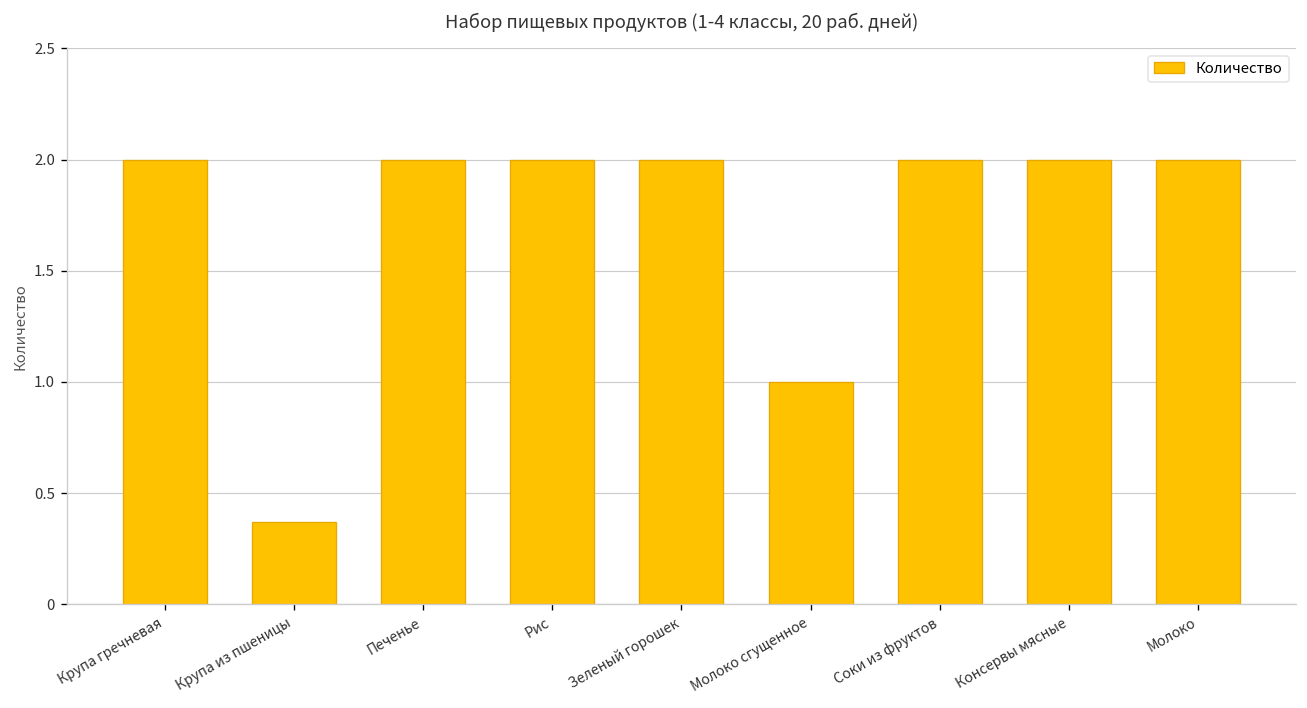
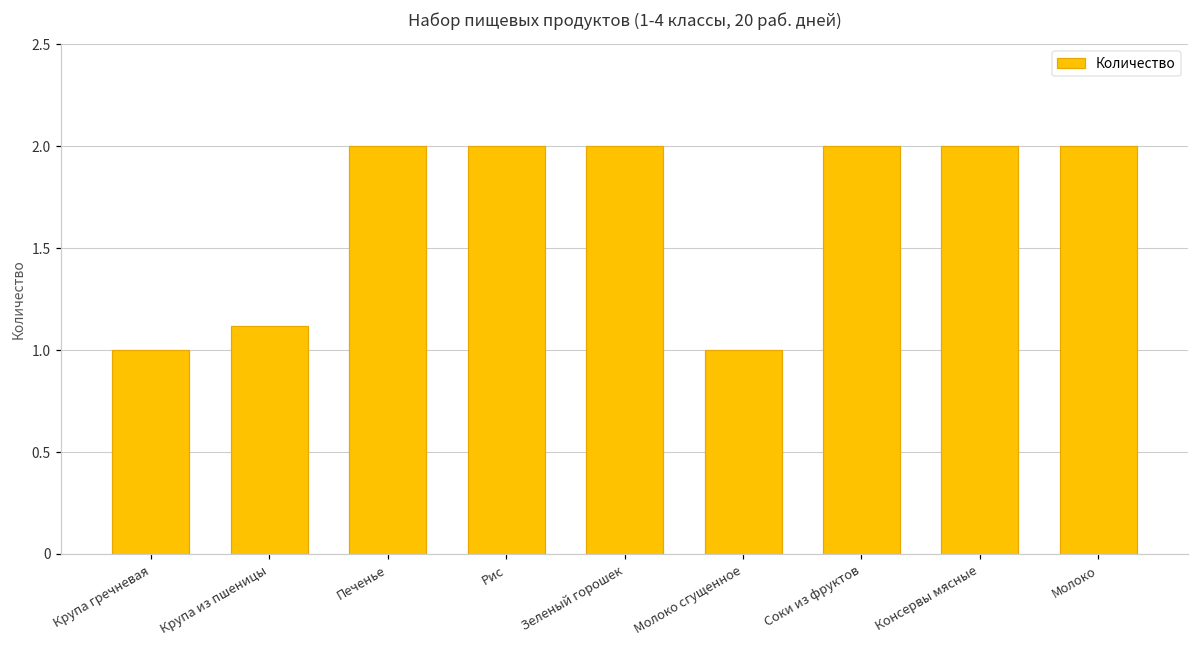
Крупа гречневая: 2 -> 1
Крупа из пшеницы: 0.37 -> 1.12
